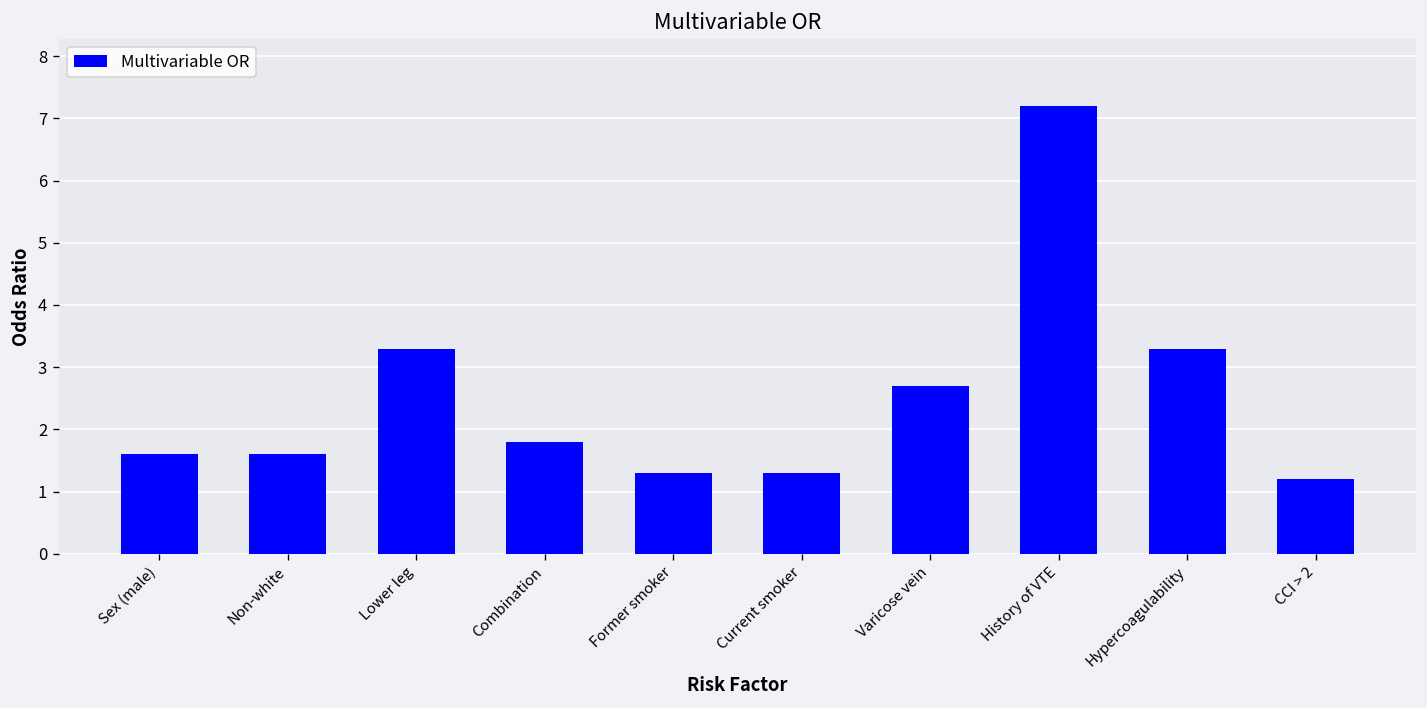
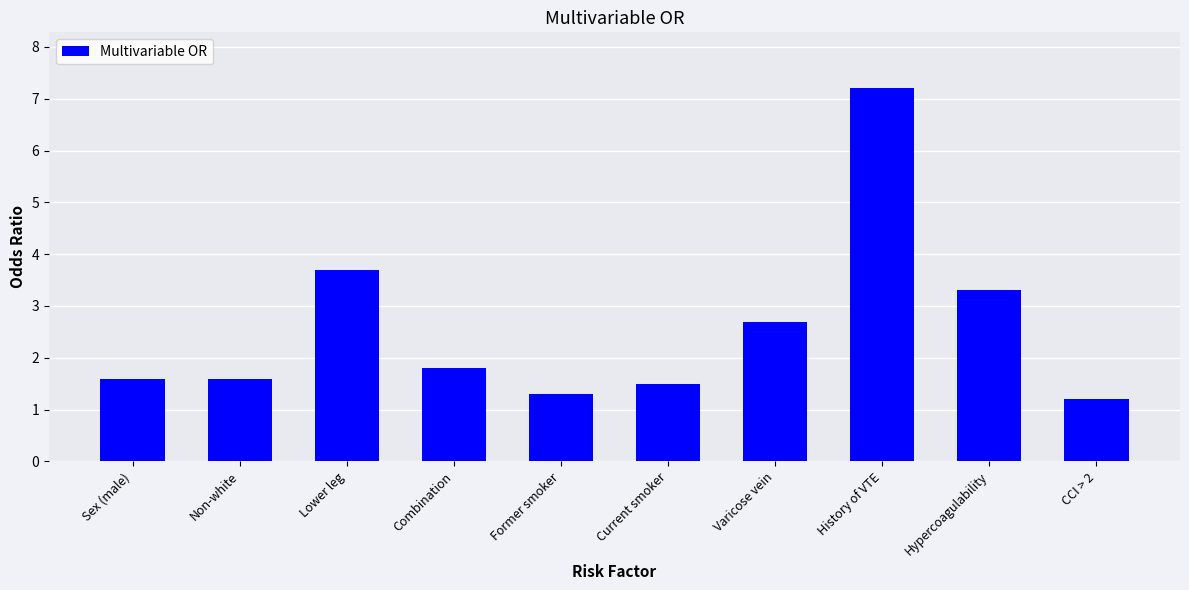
Lower leg: 3.3 -> 3.7
Current smoker: 1.3 -> 1.5
